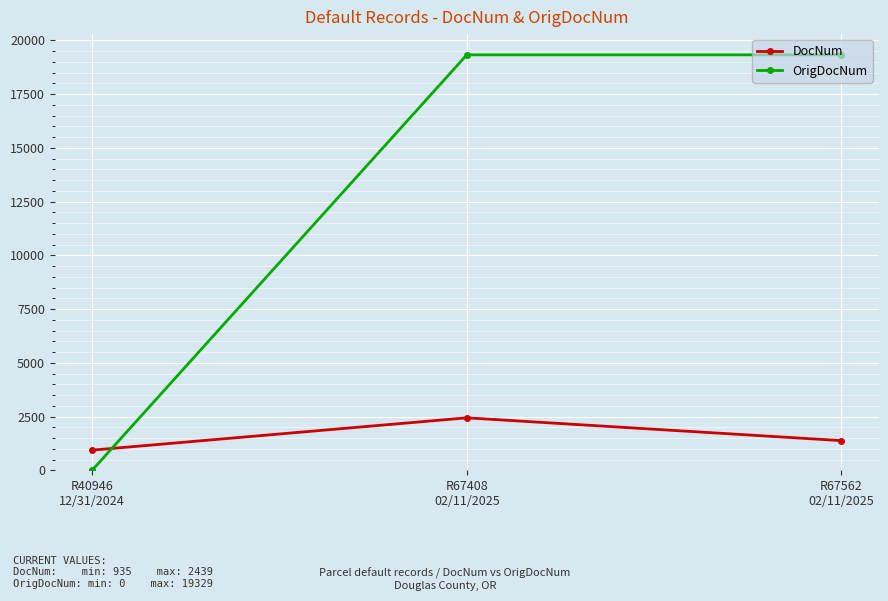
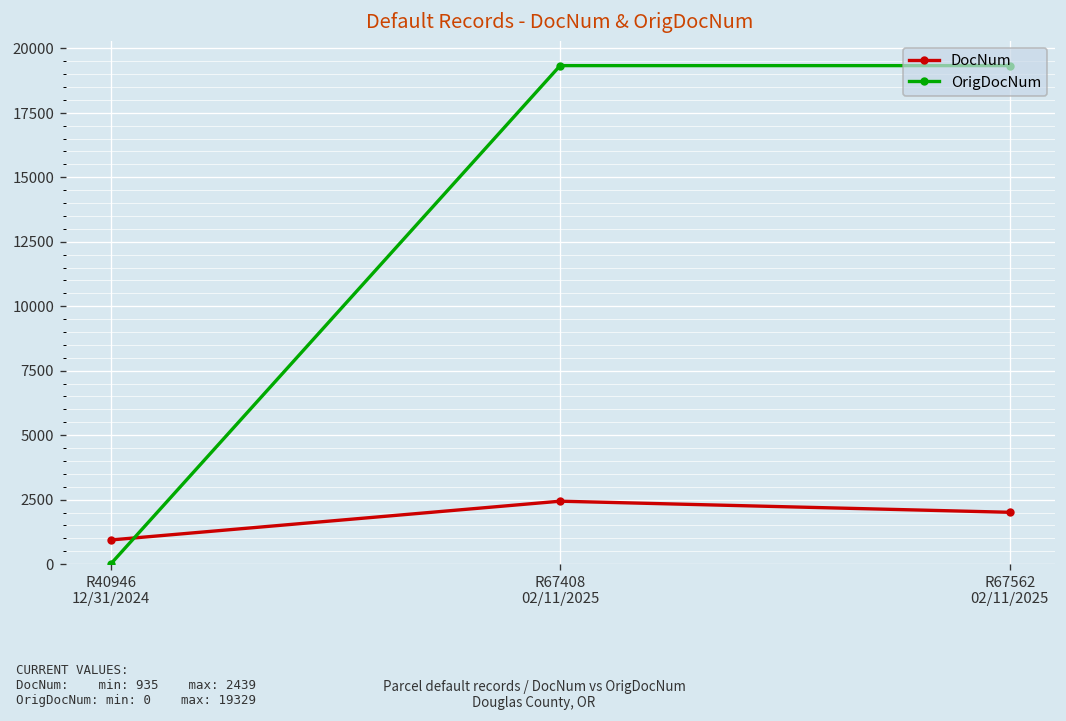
DocNum, R67562 02/11/2025: 1400 -> 2000
